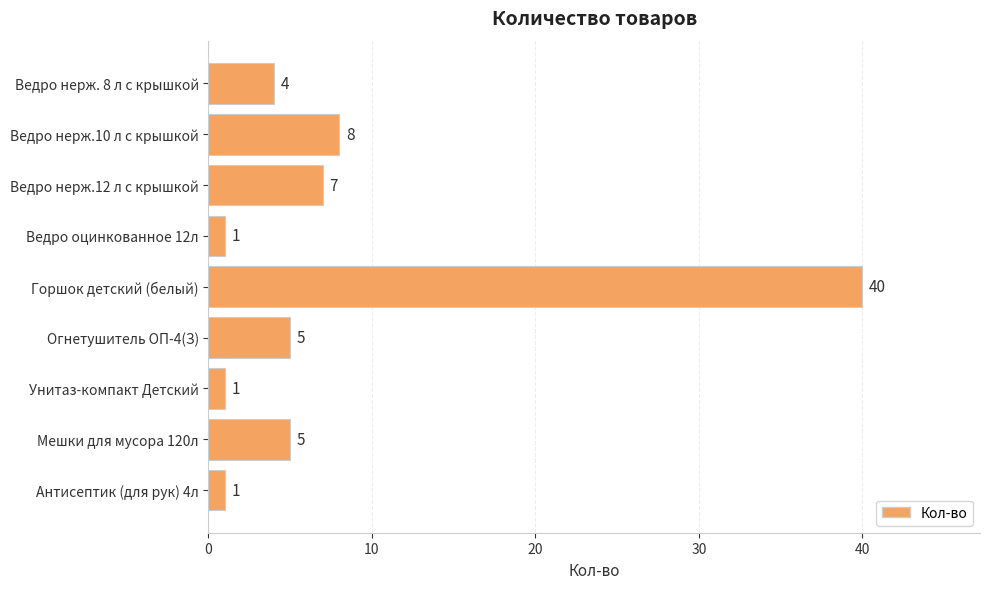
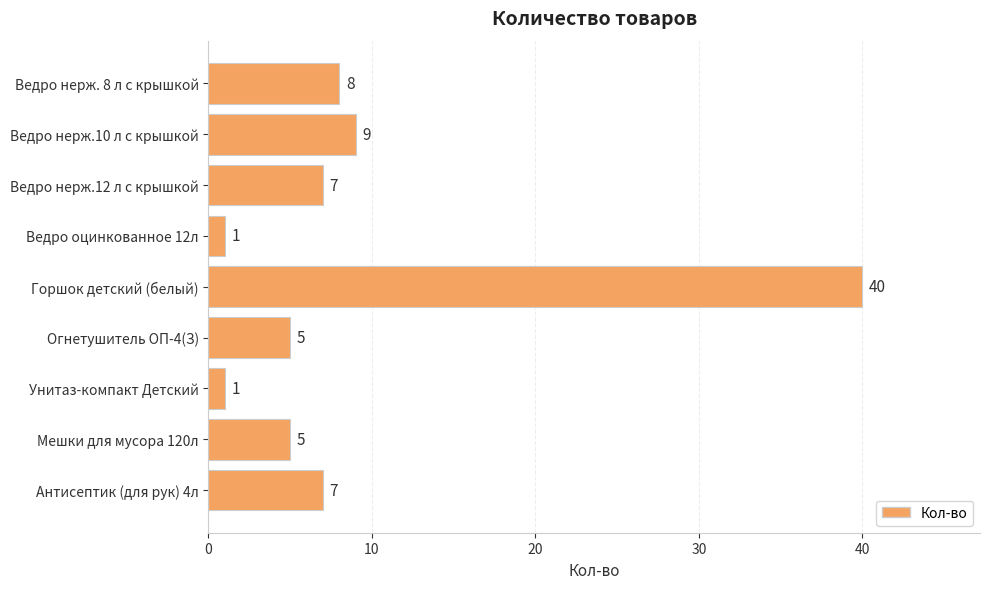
Ведро нерж. 8 л с крышкой: 4 -> 8
Ведро нерж.10 л с крышкой: 8 -> 9
Антисептик (для рук) 4л: 1 -> 7
